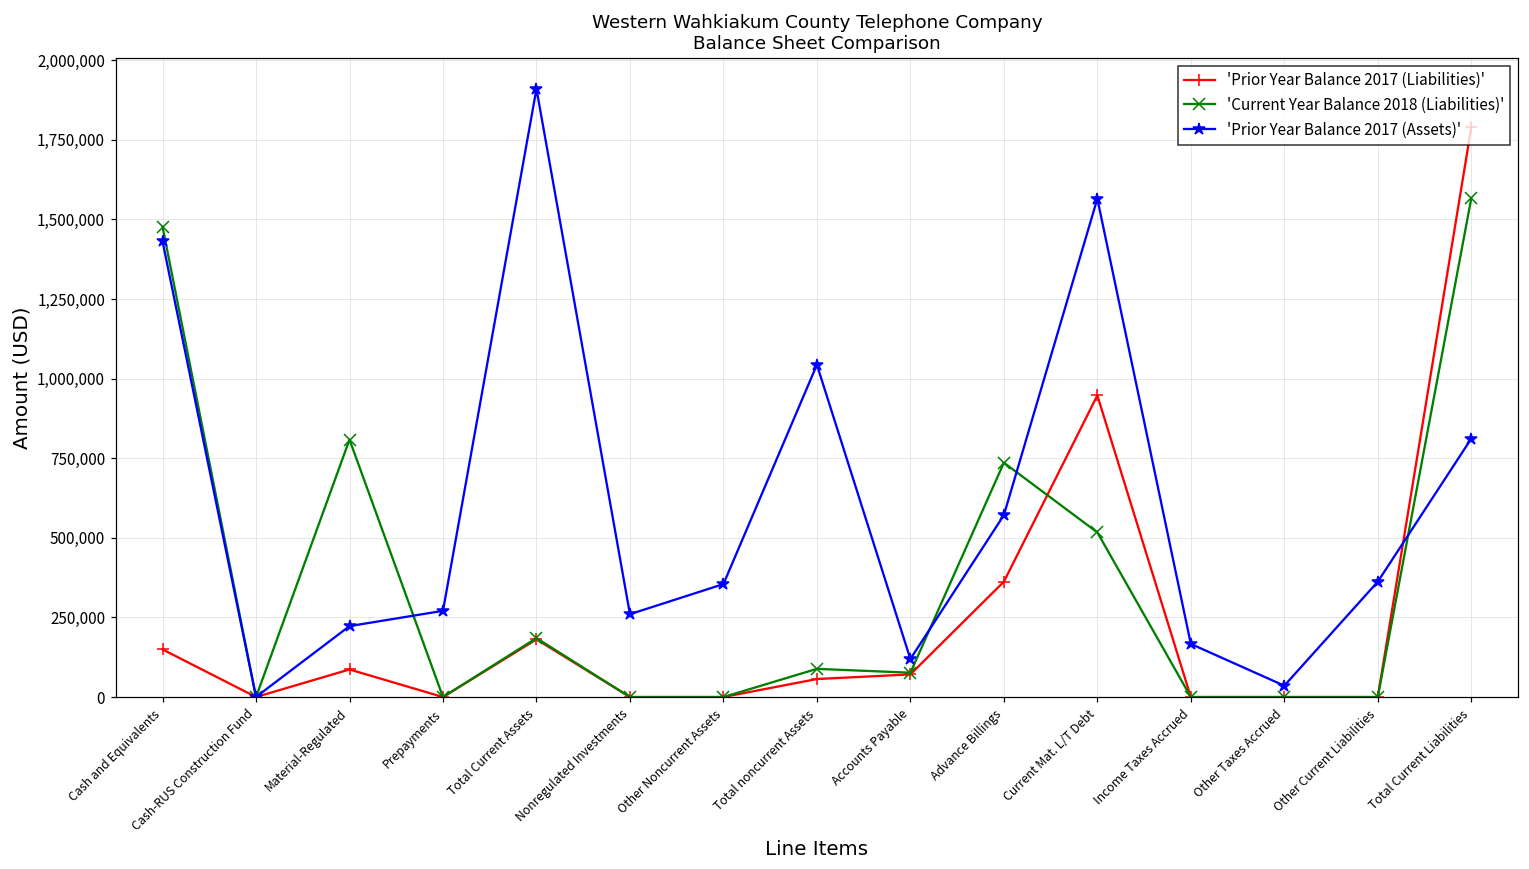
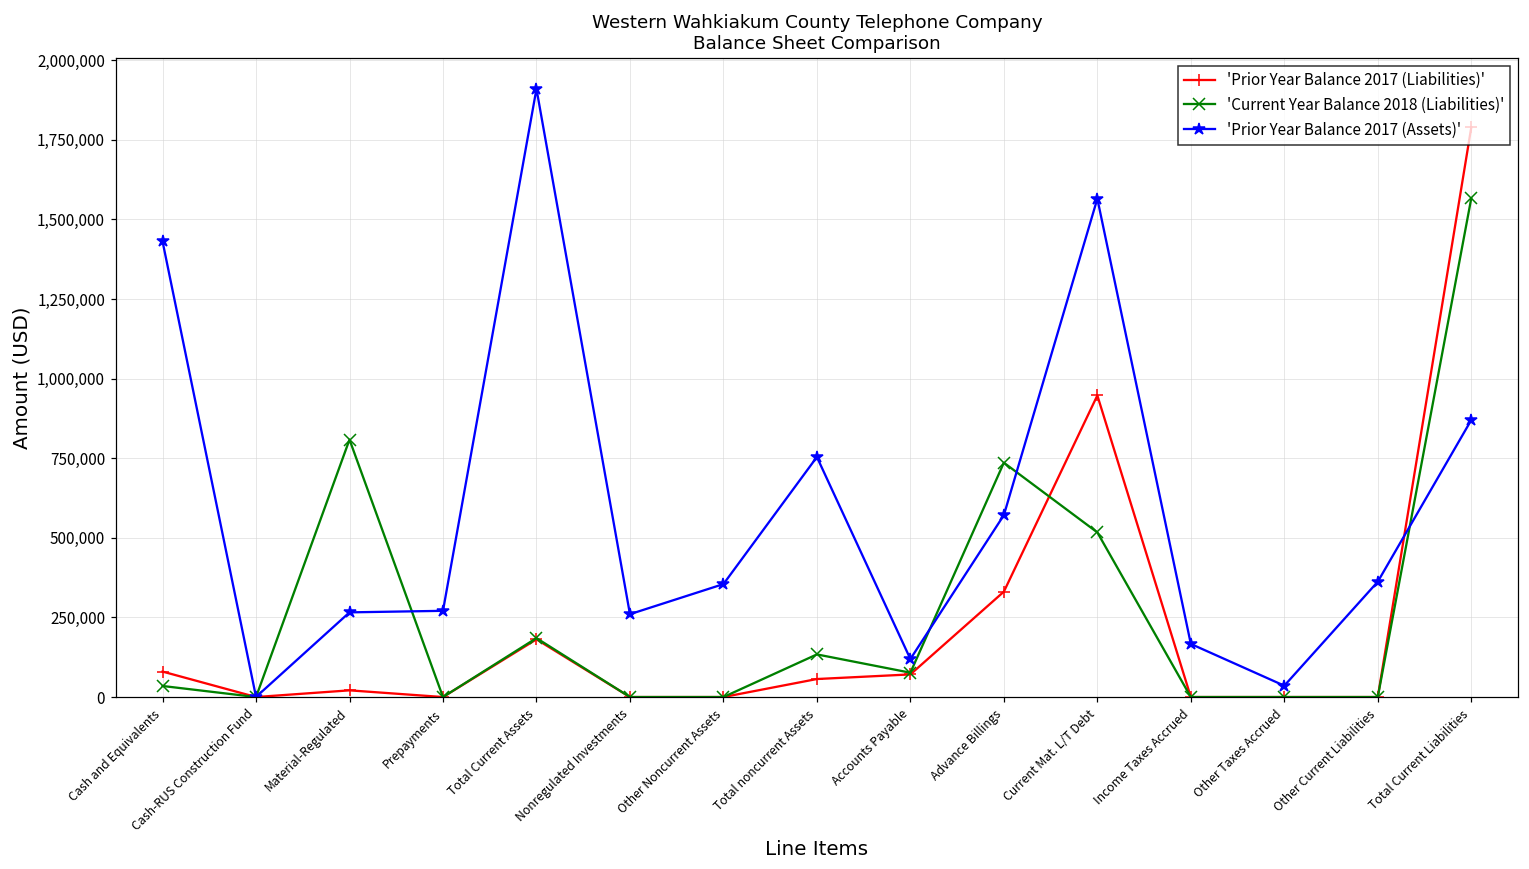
'Prior Year Balance 2017 (Liabilities)', Cash and Equivalents: 150,000 -> 80,000
'Current Year Balance 2018 (Liabilities)', Cash and Equivalents: 1,480,000 -> 30,000
'Prior Year Balance 2017 (Liabilities)', Material-Regulated: 90,000 -> 20,000
'Prior Year Balance 2017 (Assets)', Material-Regulated: 220,000 -> 270,000
'Current Year Balance 2018 (Liabilities)', Total noncurrent Assets: 90,000 -> 130,000
'Prior Year Balance 2017 (Assets)', Total noncurrent Assets: 1,040,000 -> 750,000
'Prior Year Balance 2017 (Liabilities)', Advance Billings: 360,000 -> 330,000
'Prior Year Balance 2017 (Assets)', Total Current Liabilities: 810,000 -> 870,000
